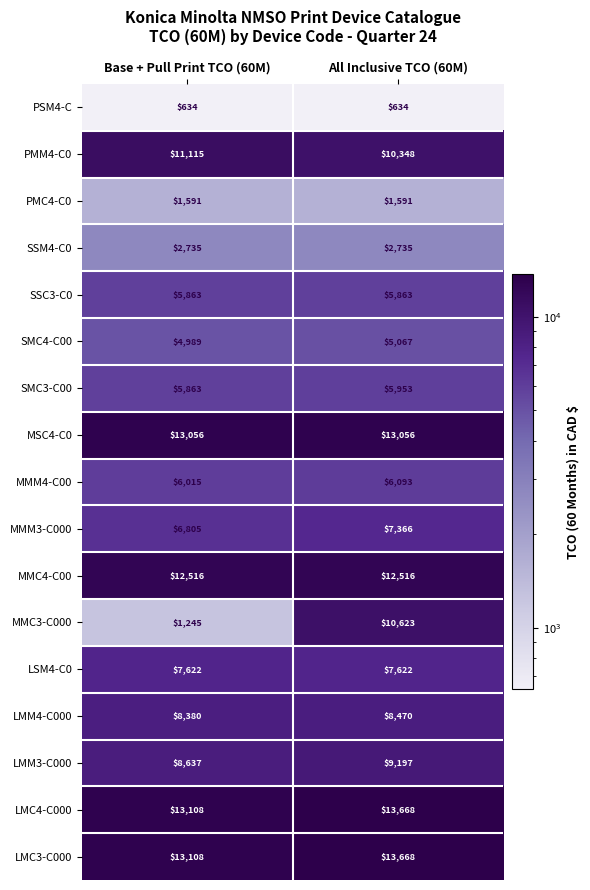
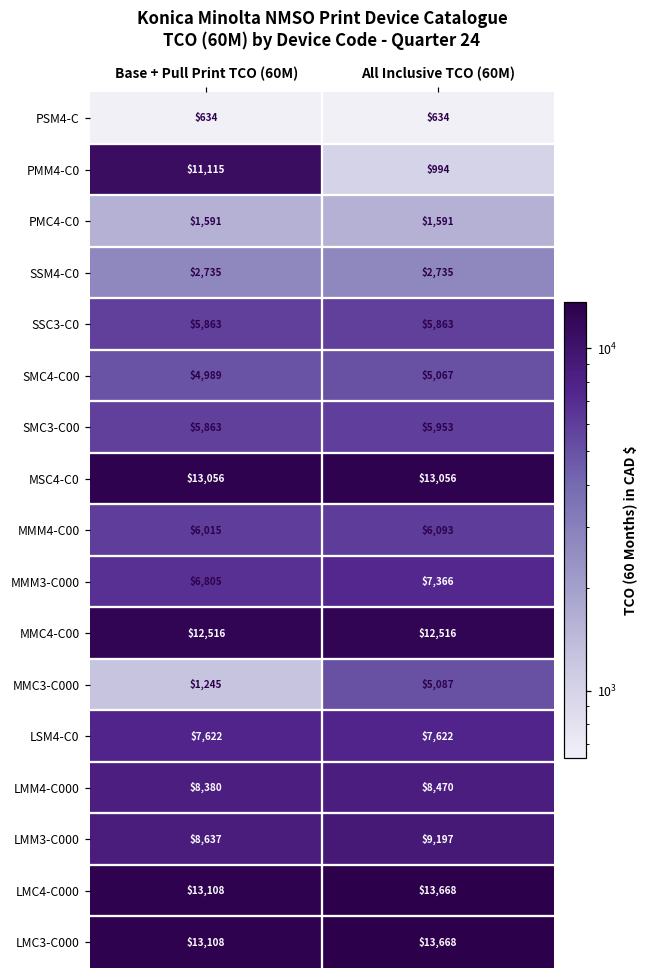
PMM4-C0, All Inclusive TCO (60M): $10,348 -> $994
MMC3-C000, All Inclusive TCO (60M): $10,623 -> $5,087
